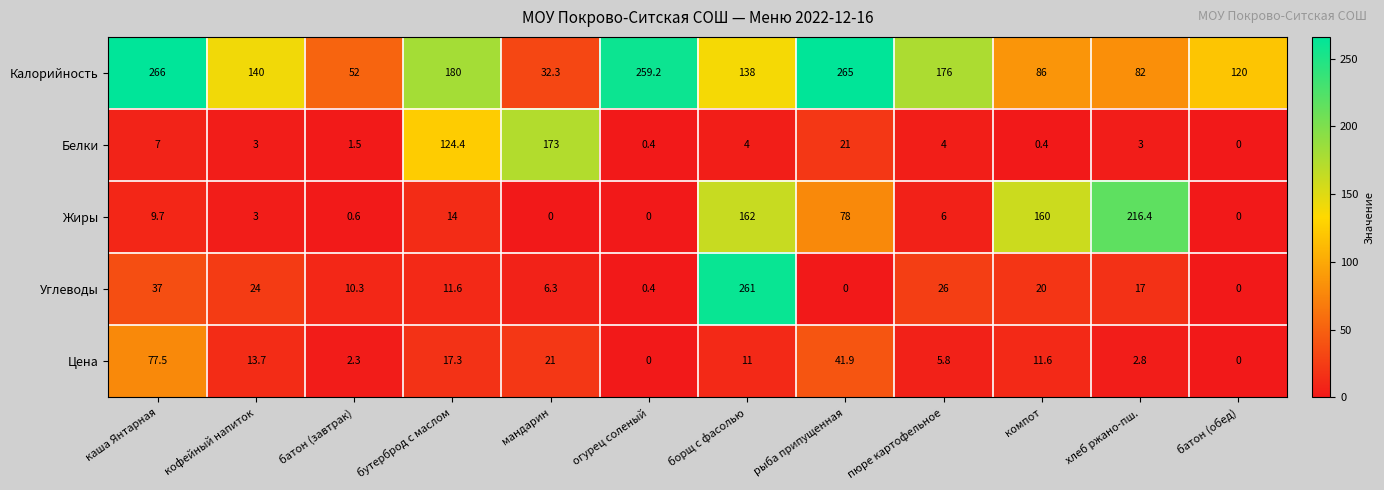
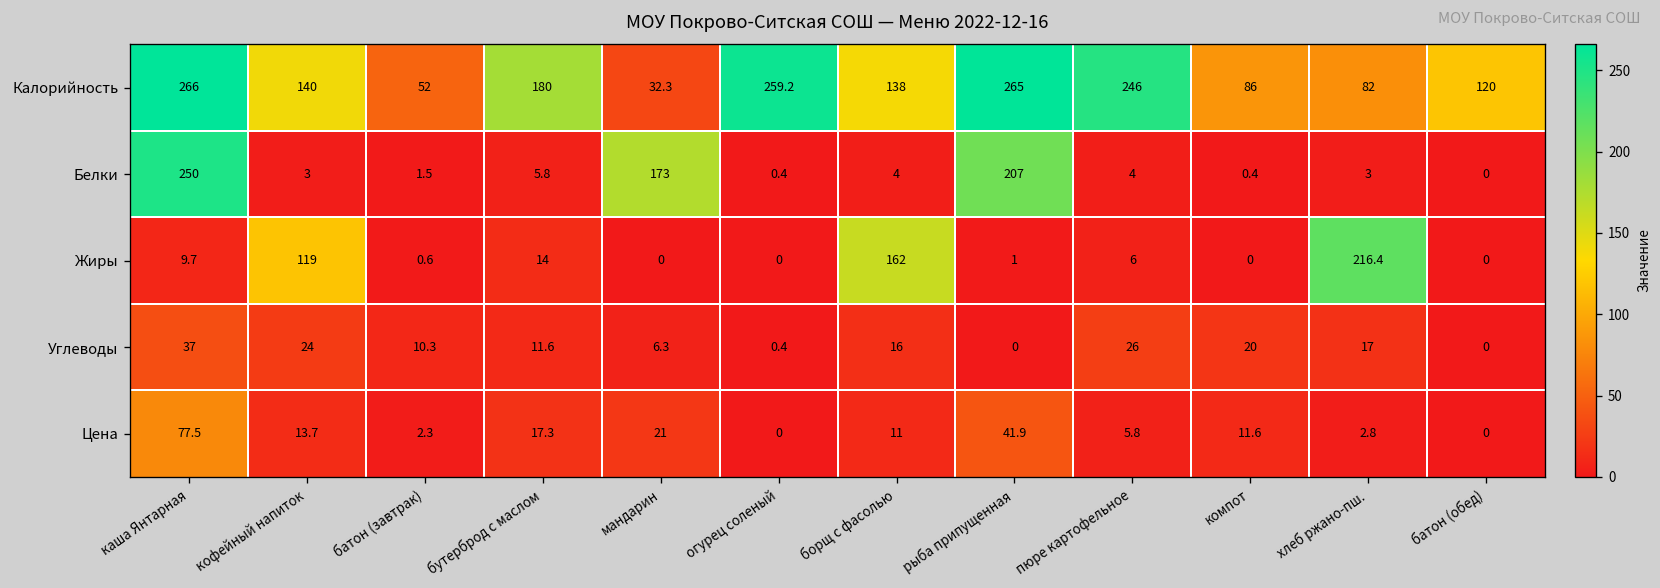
Калорийность, пюре картофельное: 176 -> 246
Белки, каша Янтарная: 7 -> 250
Белки, бутерброд с маслом: 124.4 -> 5.8
Белки, рыба припущенная: 21 -> 207
Жиры, кофейный напиток: 3 -> 119
Жиры, рыба припущенная: 78 -> 1
Жиры, компот: 160 -> 0
Углеводы, борщ с фасолью: 261 -> 16
